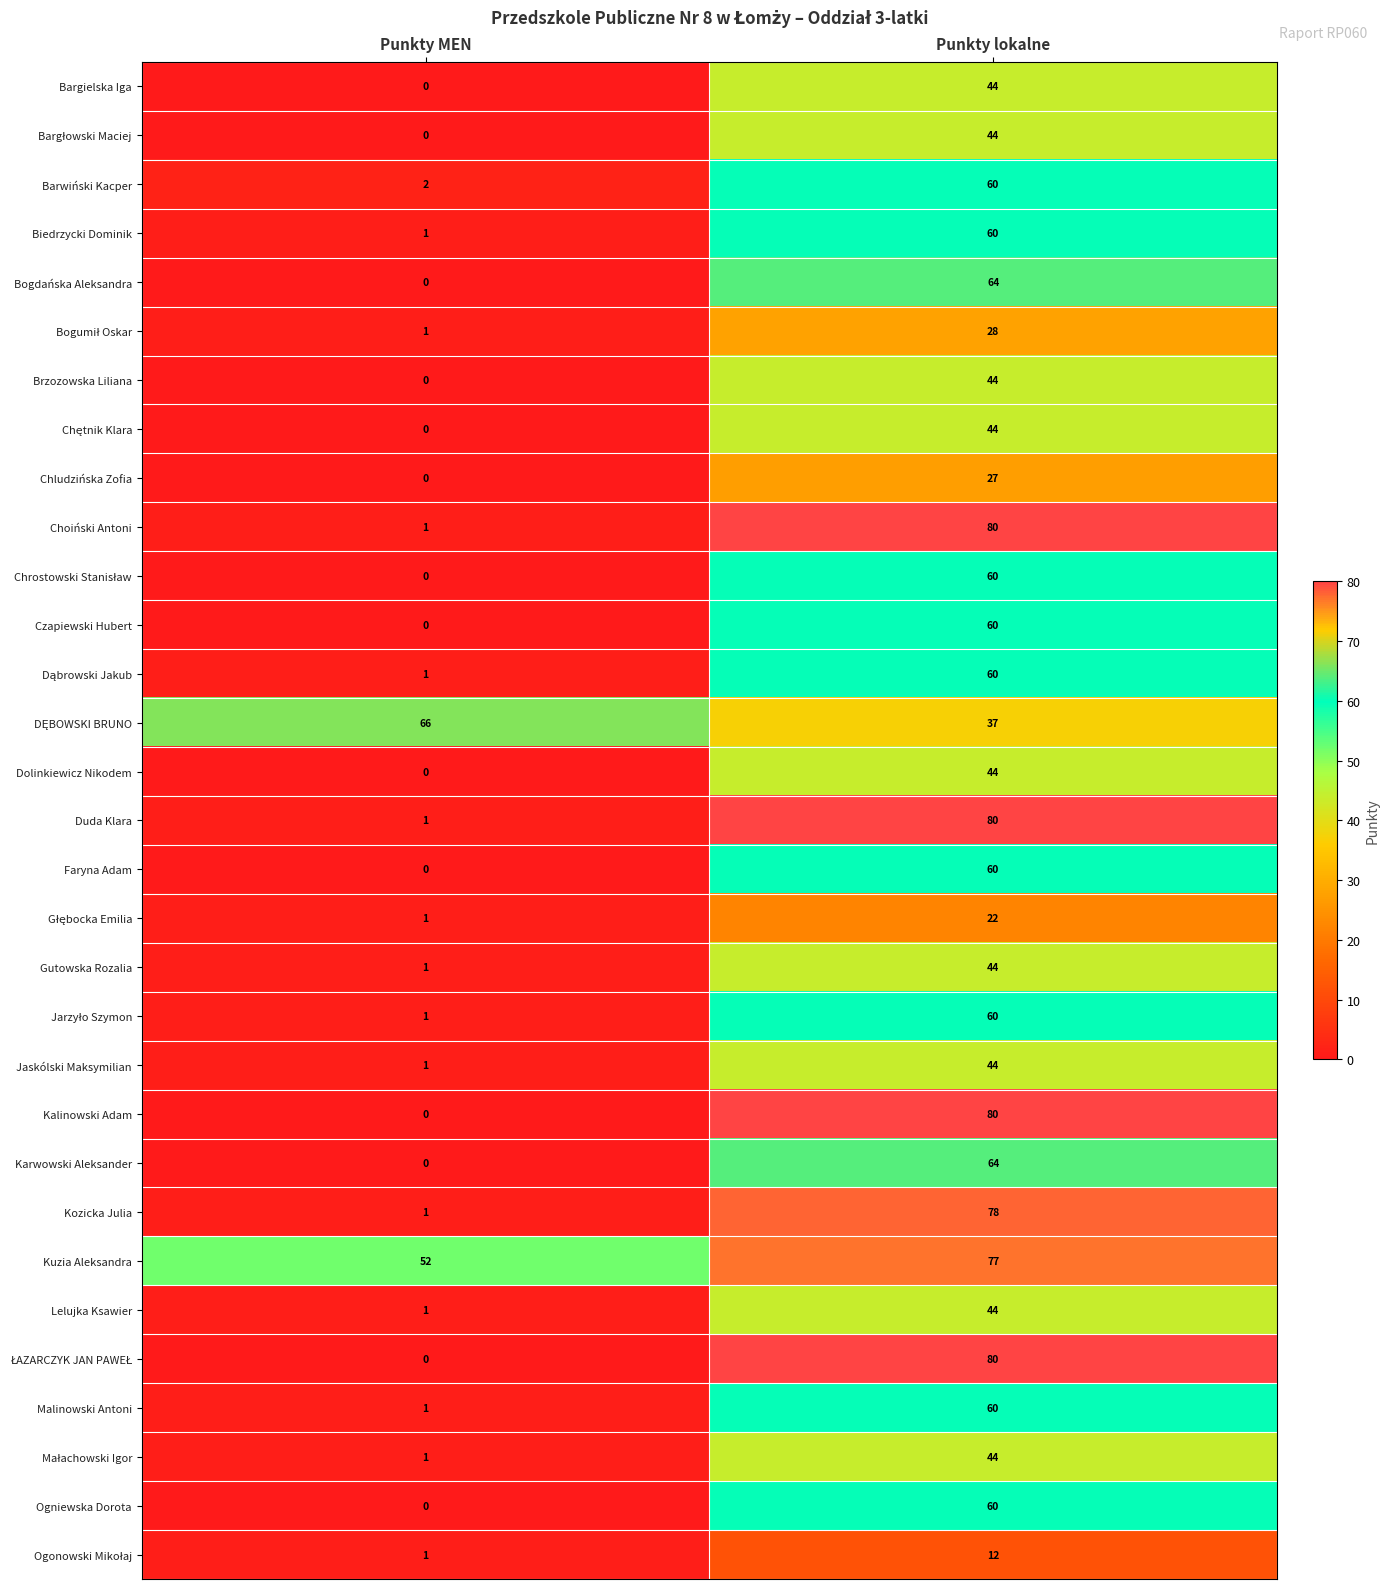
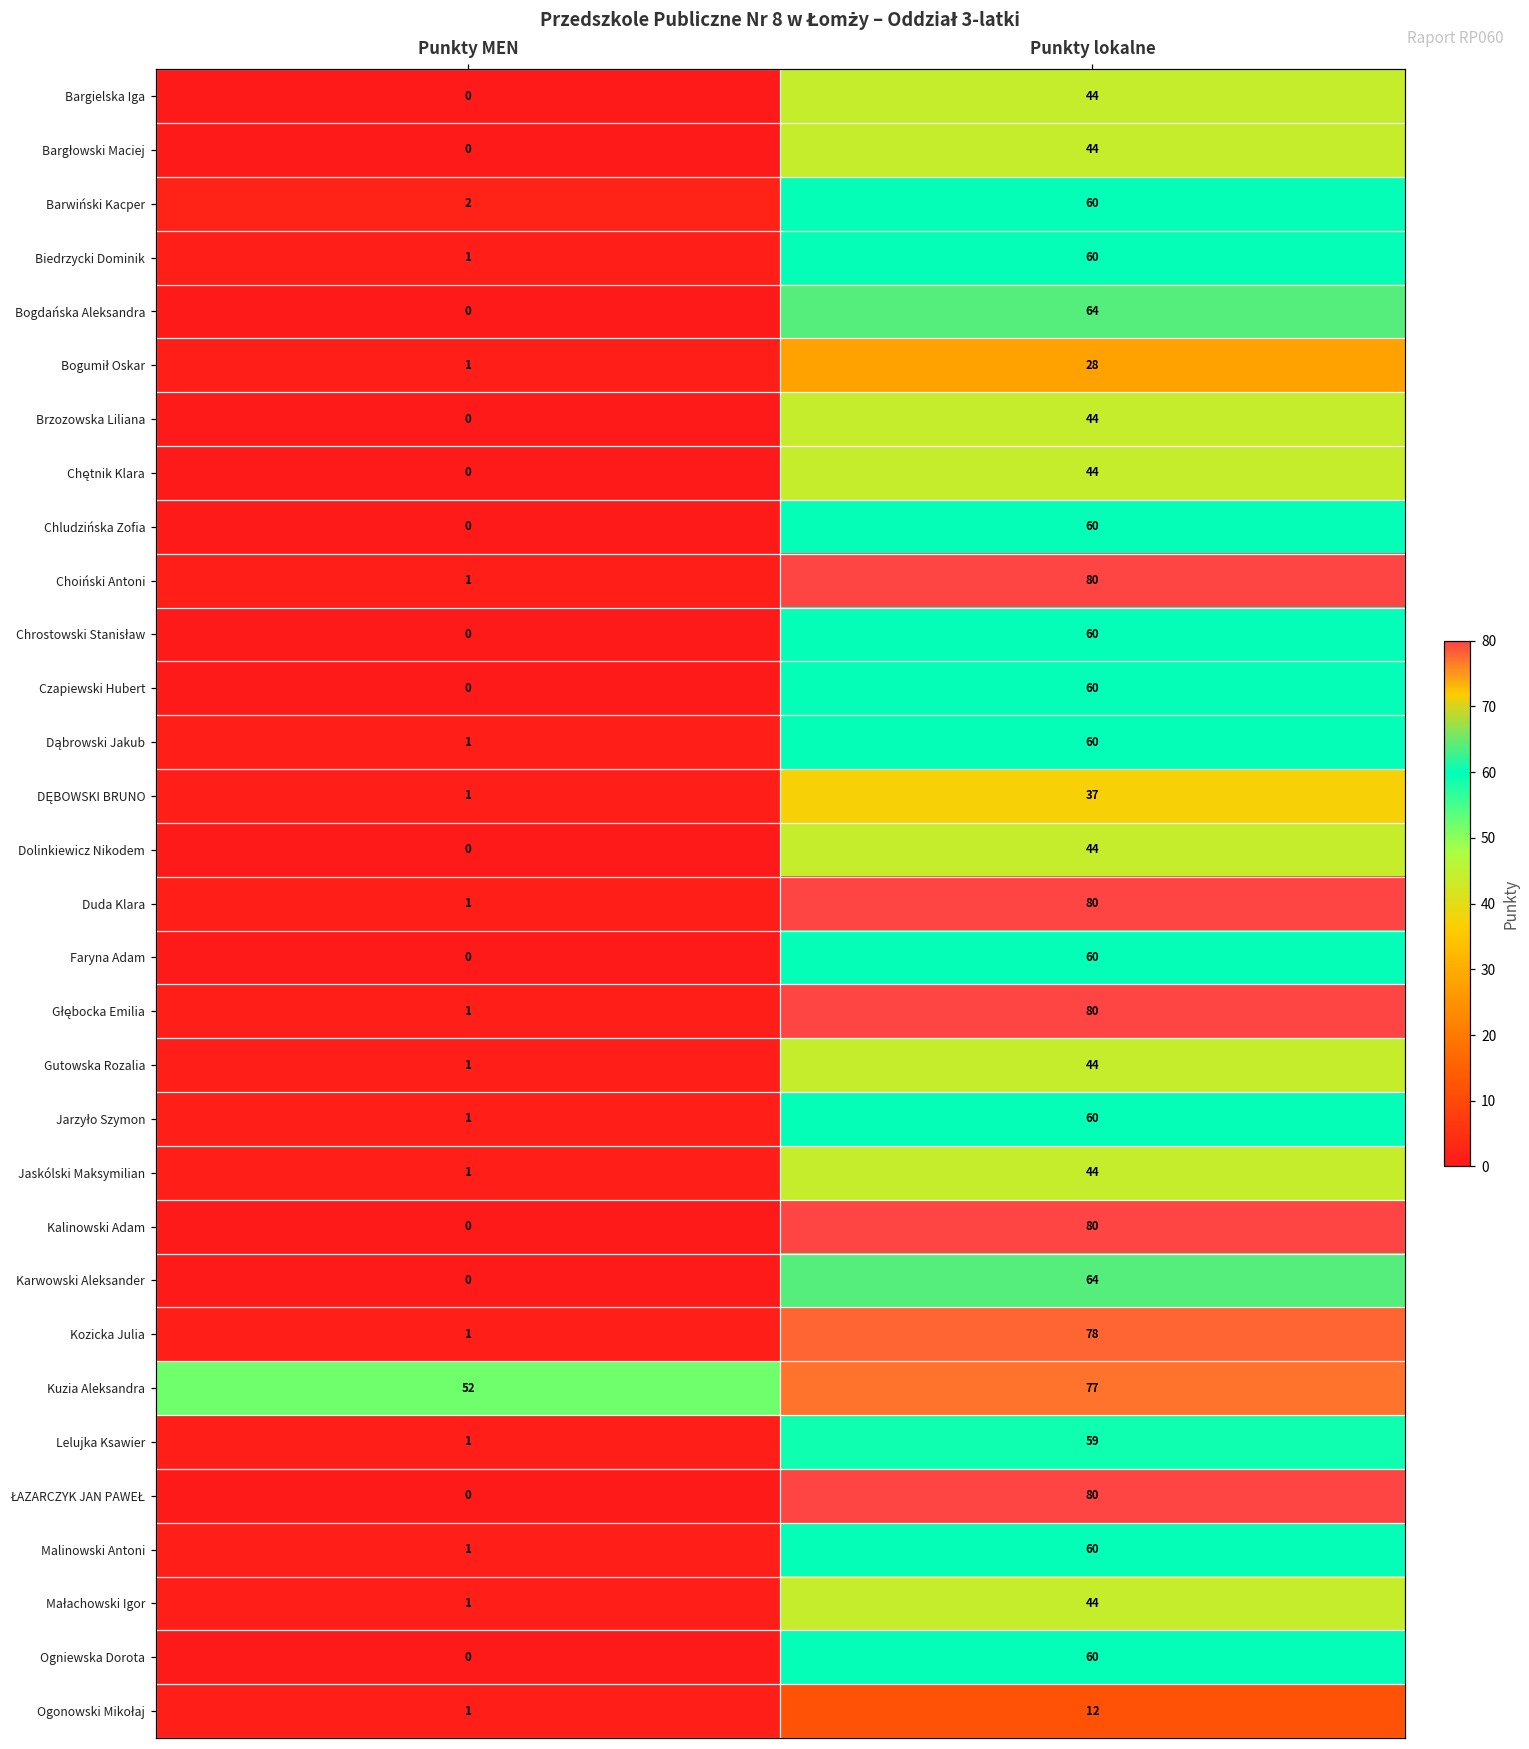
Chludzińska Zofia, Punkty lokalne: 27 -> 60
DĘBOWSKI BRUNO, Punkty MEN: 66 -> 1
Głębocka Emilia, Punkty lokalne: 22 -> 80
Lelujka Ksawier, Punkty lokalne: 44 -> 59
